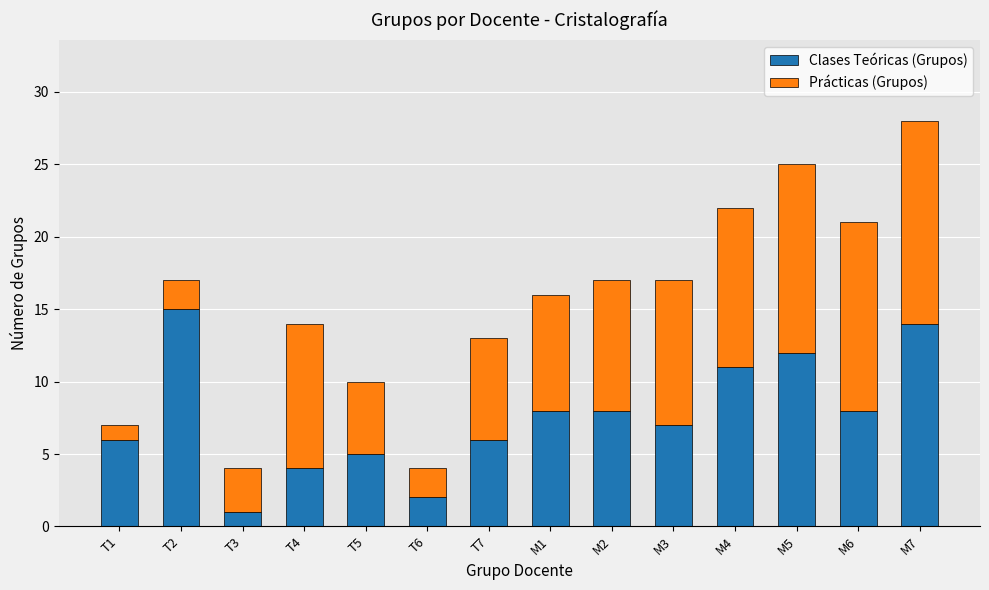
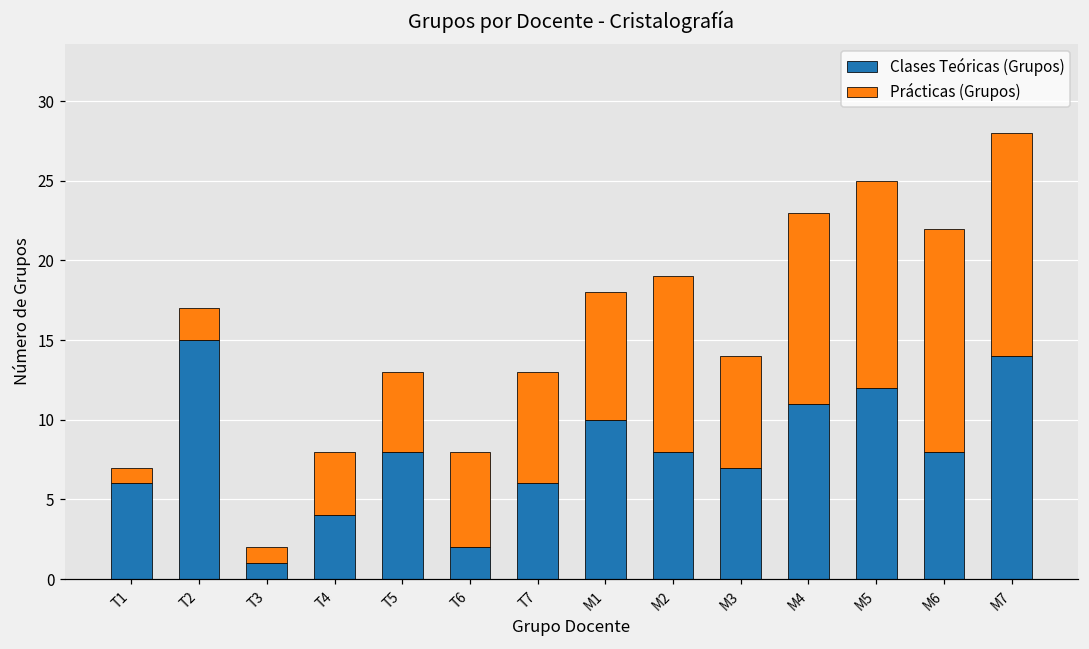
Prácticas (Grupos), T3: 3 -> 1
Prácticas (Grupos), T4: 10 -> 4
Clases Teóricas (Grupos), T5: 5 -> 8
Prácticas (Grupos), T6: 2 -> 6
Clases Teóricas (Grupos), M1: 8 -> 10
Prácticas (Grupos), M2: 9 -> 11
Prácticas (Grupos), M3: 10 -> 7
Prácticas (Grupos), M4: 11 -> 12
Prácticas (Grupos), M6: 13 -> 14
